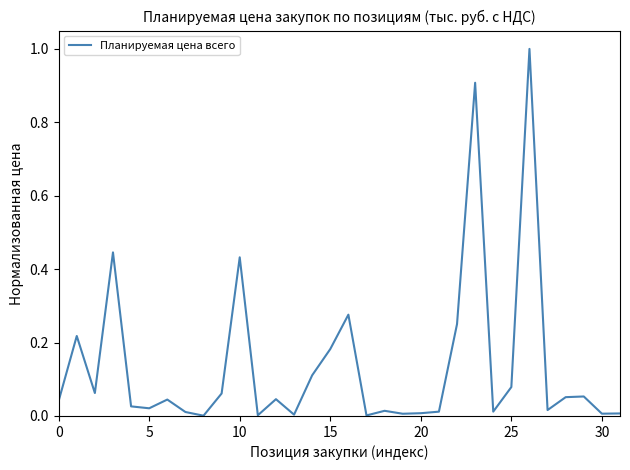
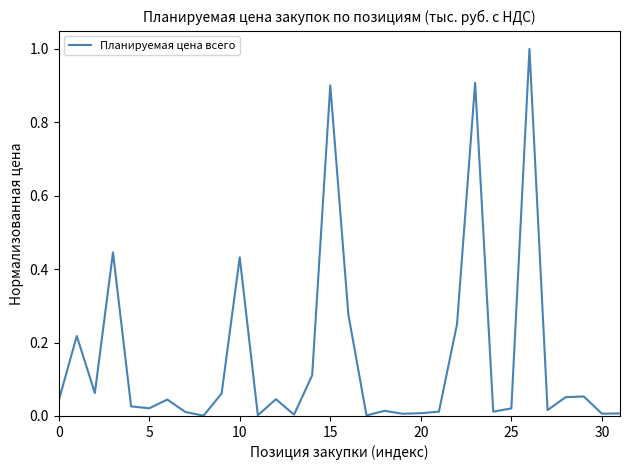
15: 0.18 -> 0.90
25: 0.08 -> 0.02
